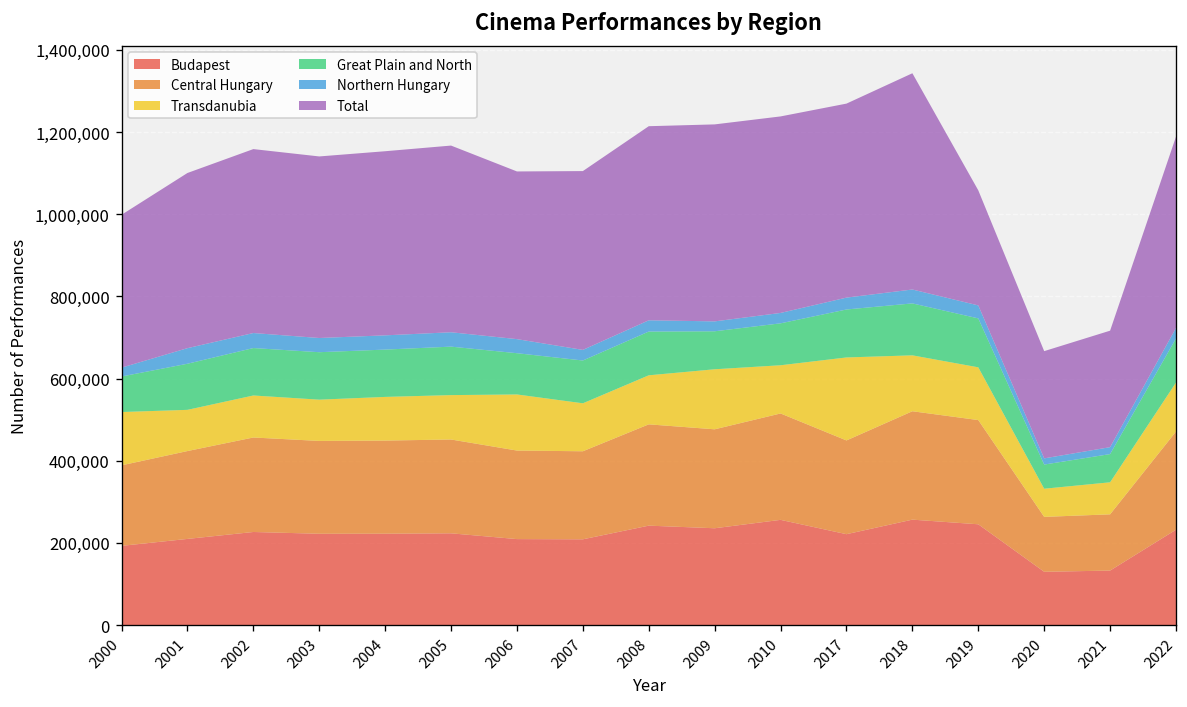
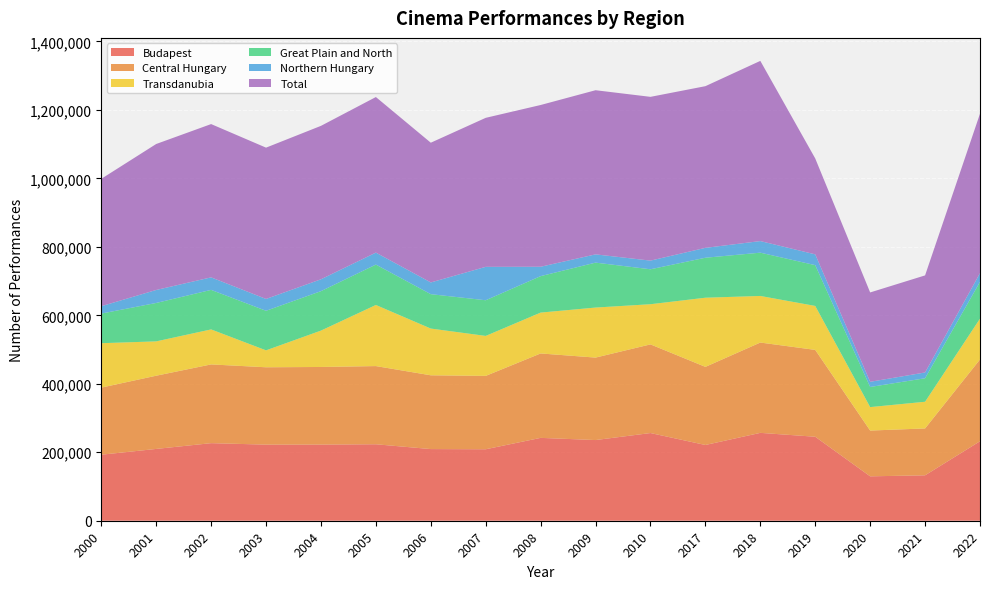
Transdanubia, 2003: 100,000 -> 50,000
Transdanubia, 2005: 110,000 -> 180,000
Northern Hungary, 2007: 30,000 -> 100,000
Great Plain and North, 2009: 90,000 -> 130,000
